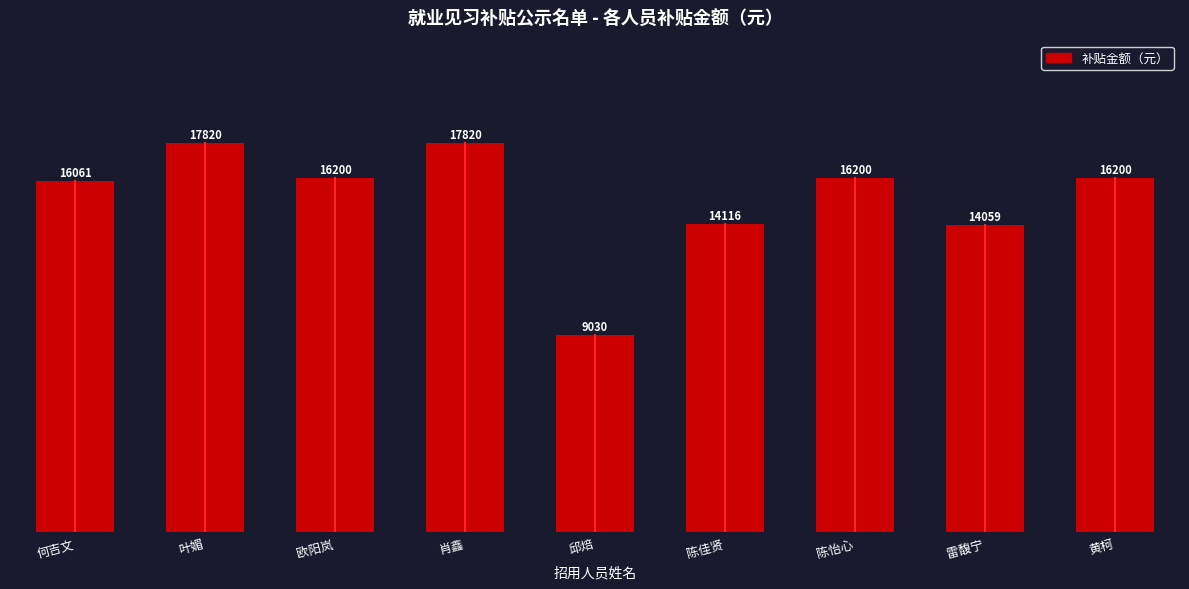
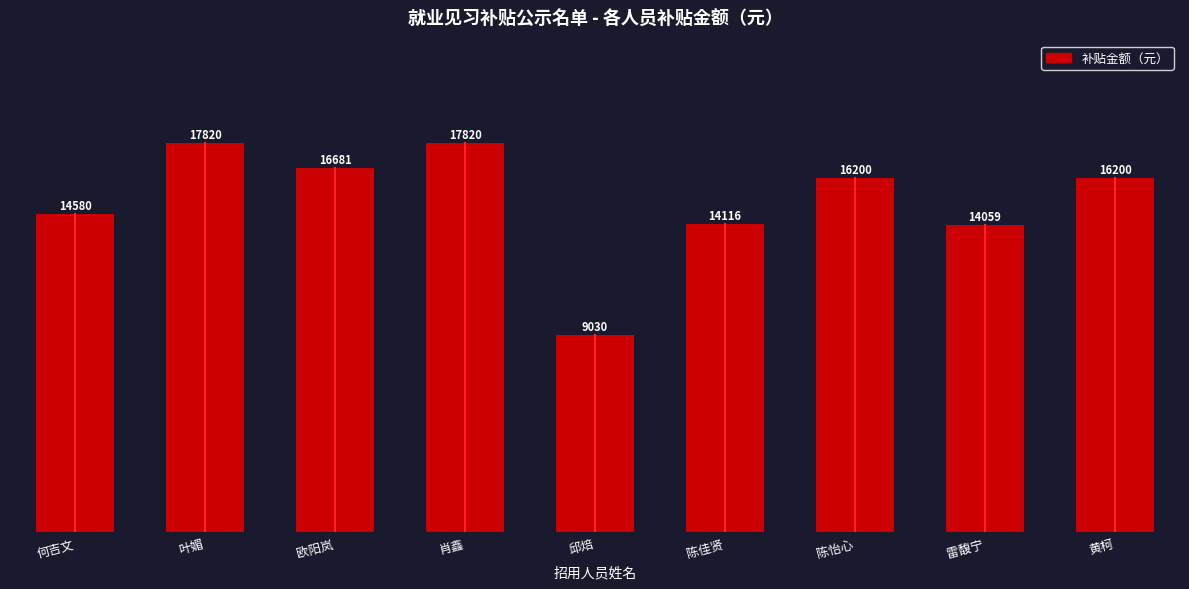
补贴金额（元）, 何吉文: 16061 -> 14580
补贴金额（元）, 欧阳岚: 16200 -> 16681
